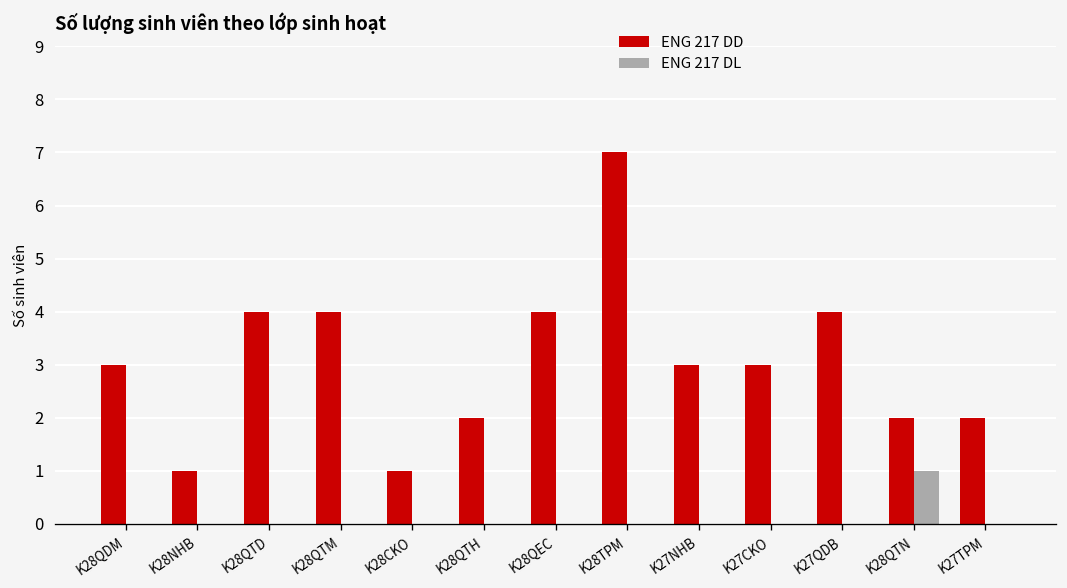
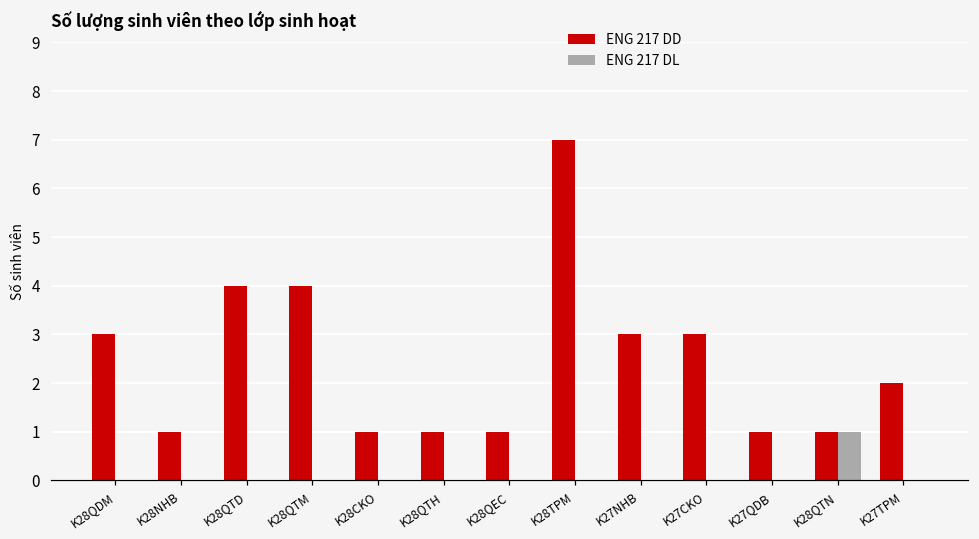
ENG 217 DD, K28QTH: 2 -> 1
ENG 217 DD, K28QEC: 4 -> 1
ENG 217 DD, K27QDB: 4 -> 1
ENG 217 DD, K28QTN: 2 -> 1
